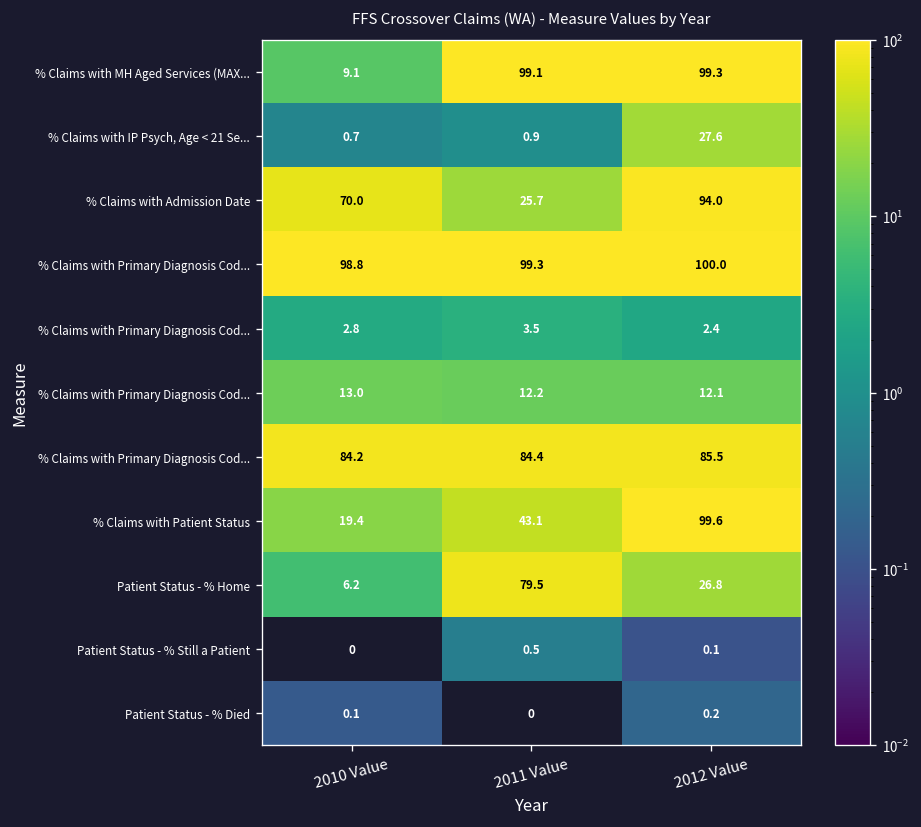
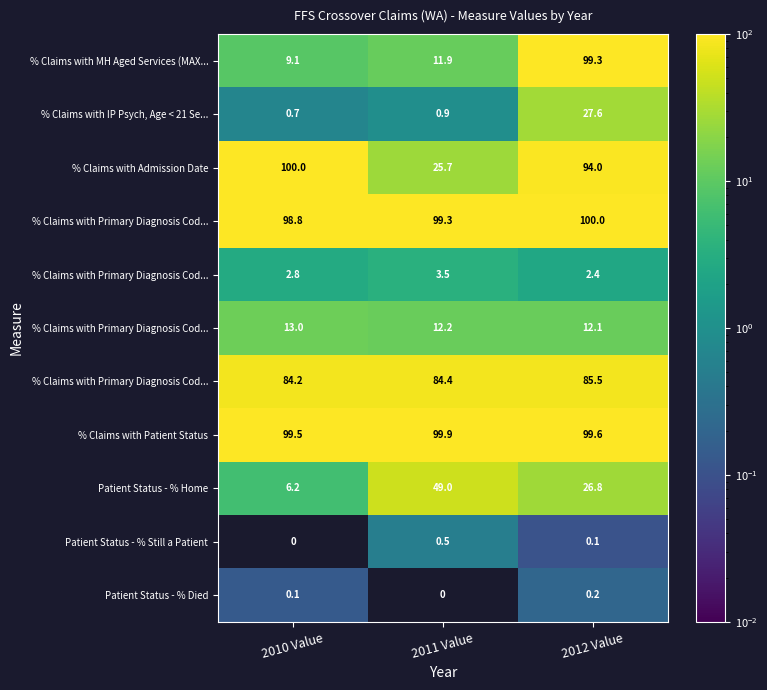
% Claims with MH Aged Services (MAX..., 2011 Value: 99.1 -> 11.9
% Claims with Admission Date, 2010 Value: 70.0 -> 100.0
% Claims with Patient Status, 2010 Value: 19.4 -> 99.5
% Claims with Patient Status, 2011 Value: 43.1 -> 99.9
Patient Status - % Home, 2011 Value: 79.5 -> 49.0
